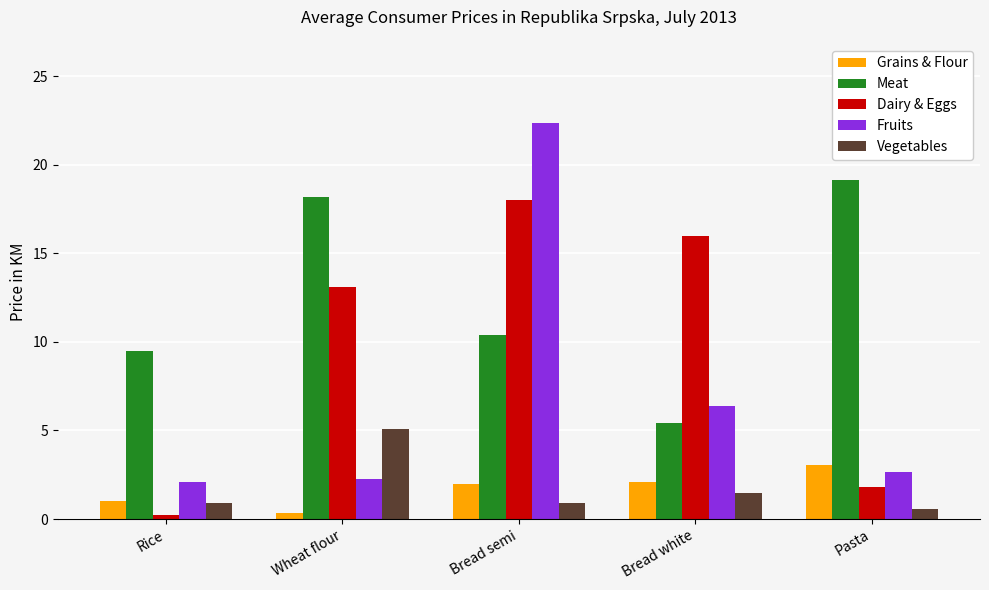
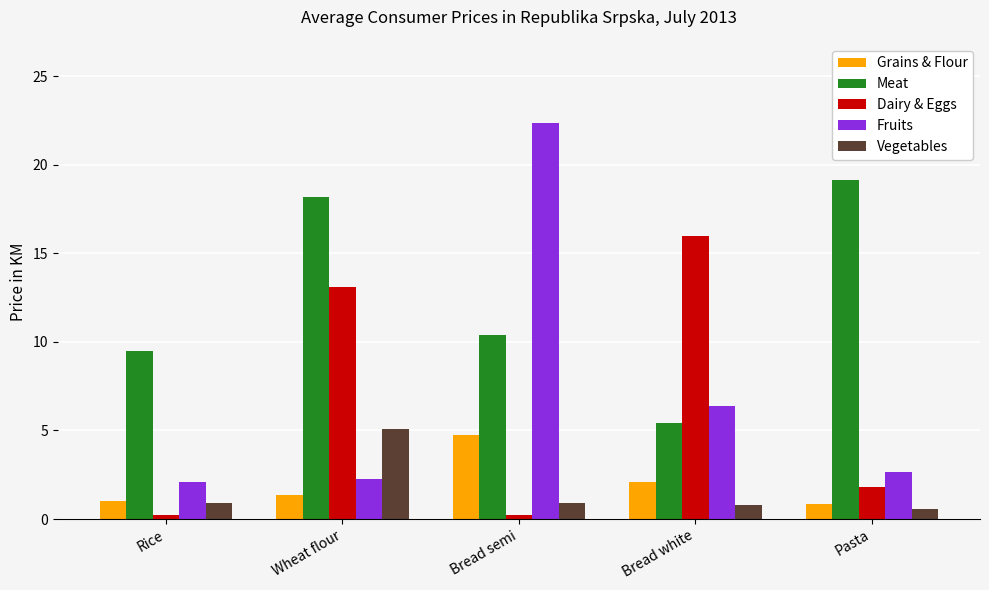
Grains & Flour, Wheat flour: 0.3 -> 1.4
Grains & Flour, Bread semi: 2.0 -> 4.8
Dairy & Eggs, Bread semi: 18.0 -> 0.3
Vegetables, Bread white: 1.5 -> 0.8
Grains & Flour, Pasta: 3.0 -> 0.9
